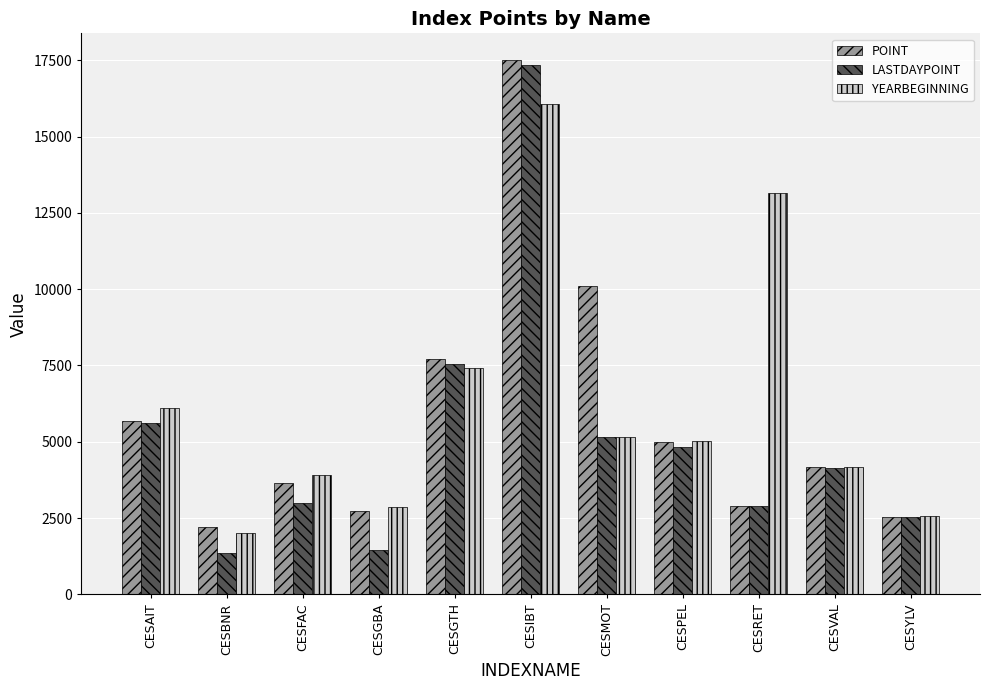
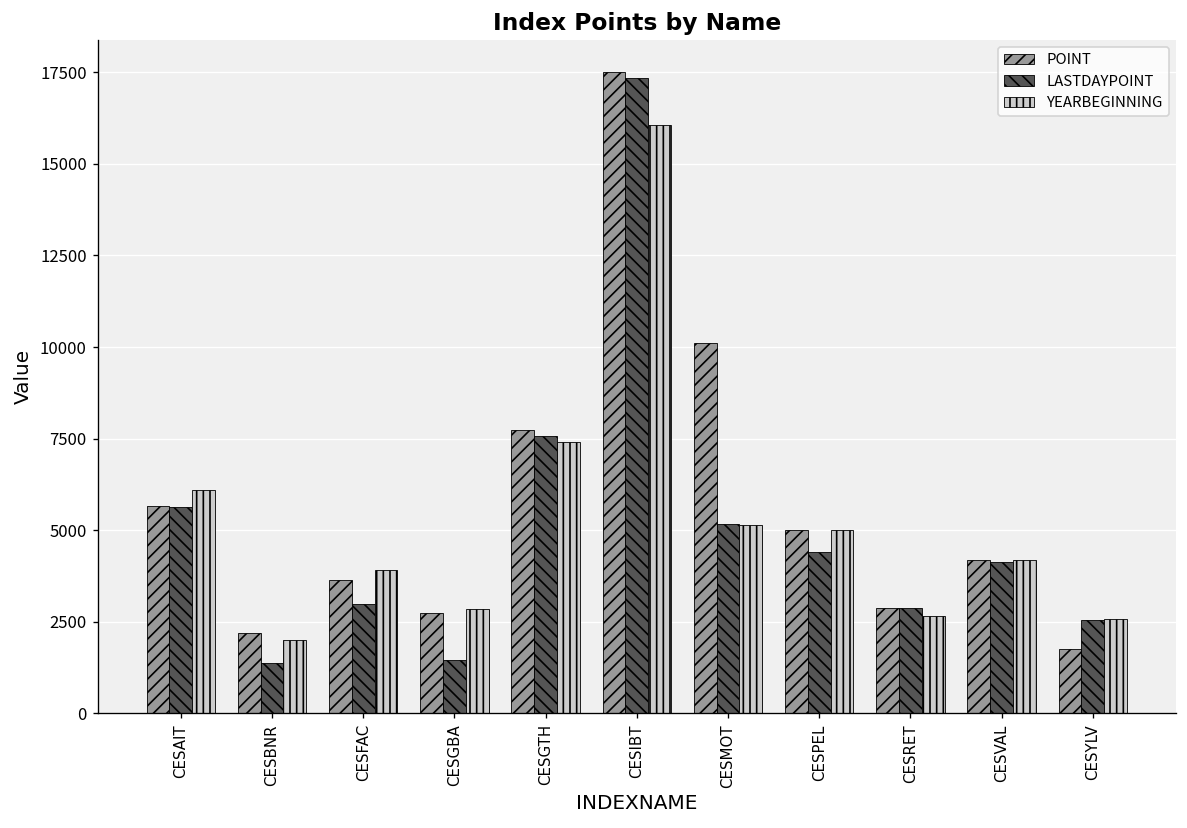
LASTDAYPOINT, CESPEL: 4800 -> 4400
YEARBEGINNING, CESRET: 13200 -> 2700
POINT, CESYLV: 2600 -> 1800
